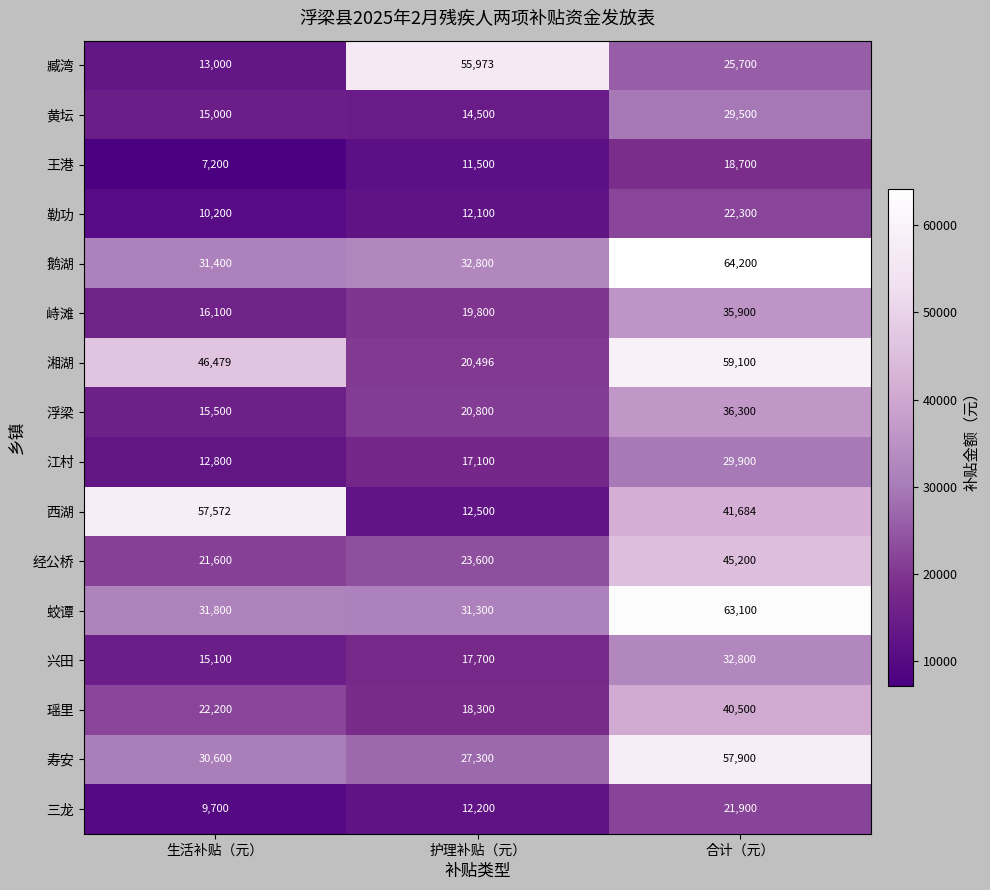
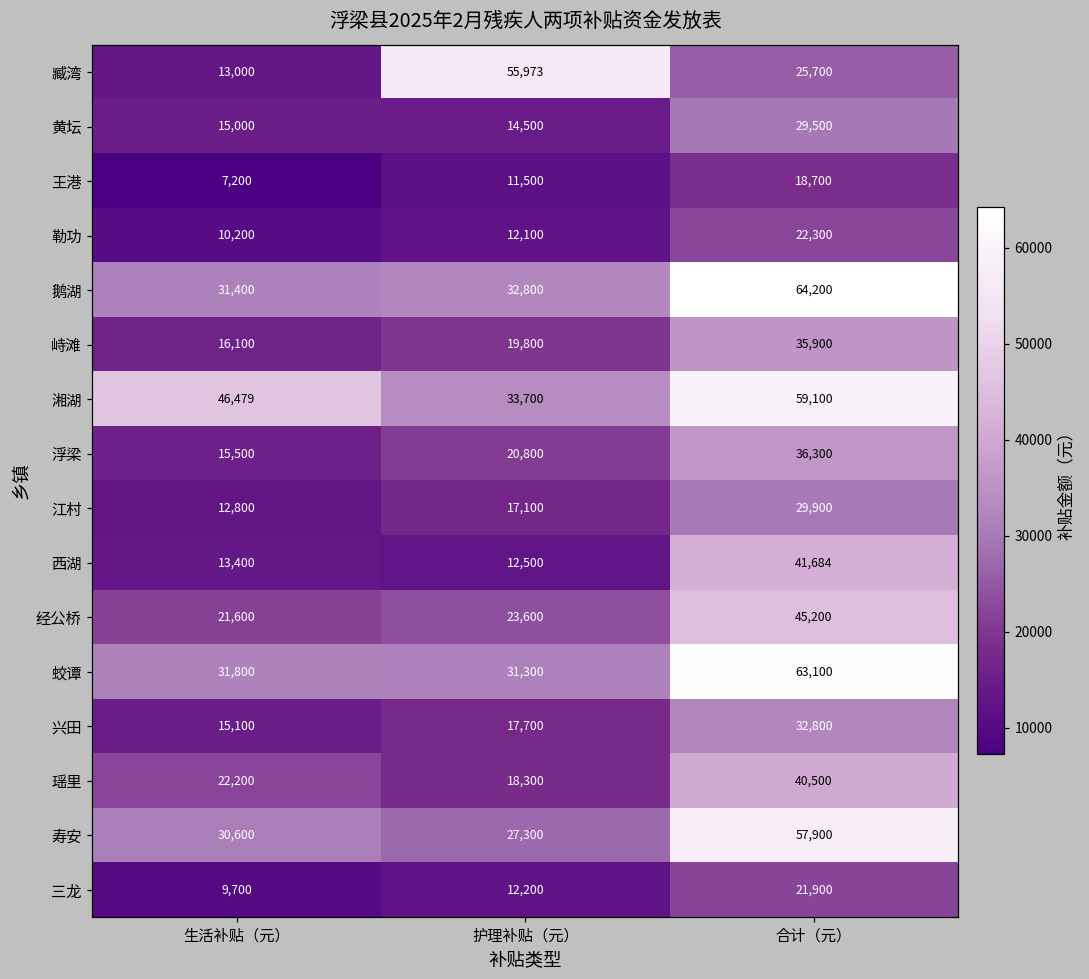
湘湖, 护理补贴（元）: 20,496 -> 33,700
西湖, 生活补贴（元）: 57,572 -> 13,400
